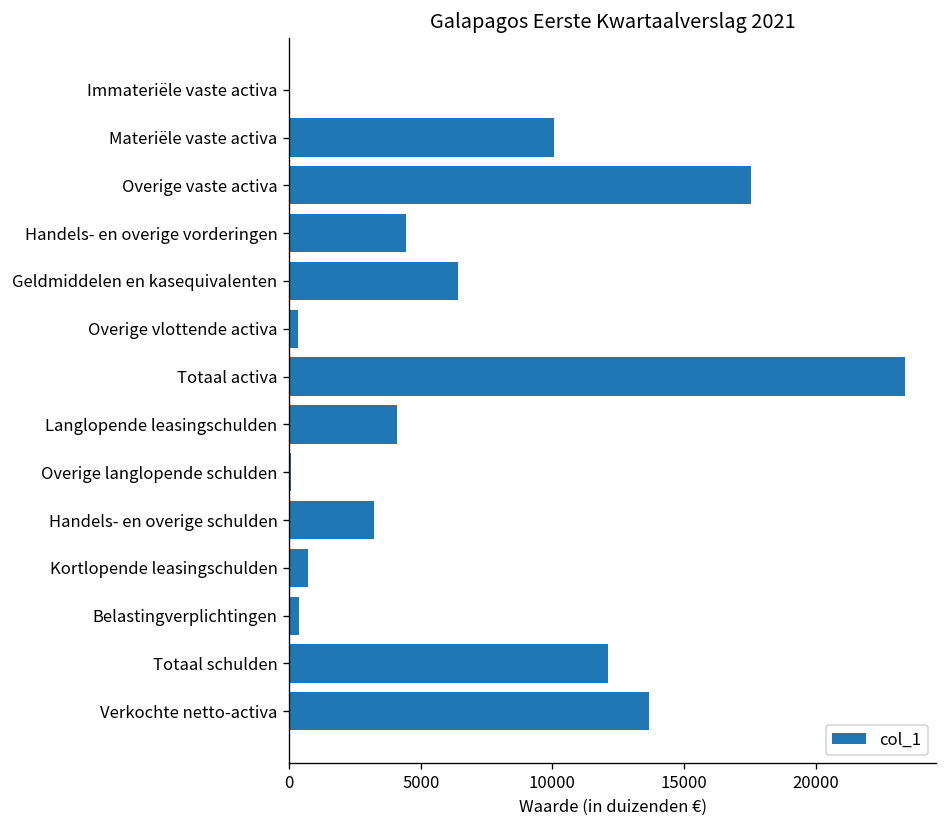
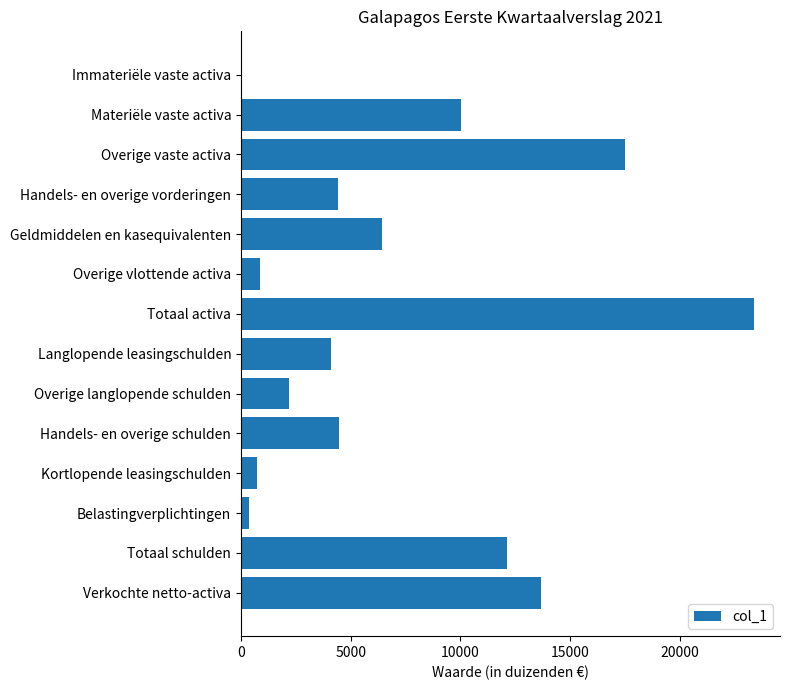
Overige vlottende activa: 400 -> 900
Overige langlopende schulden: 100 -> 2200
Handels- en overige schulden: 3200 -> 4500
